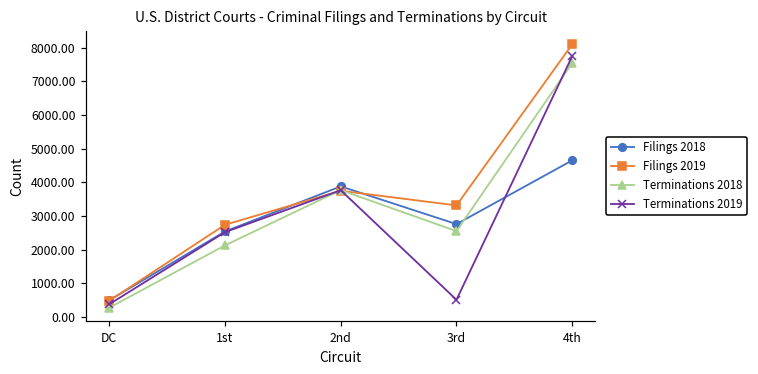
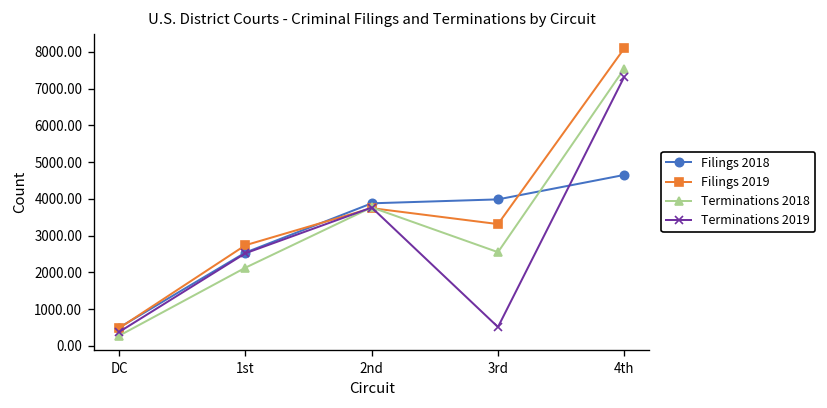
Filings 2018, 3rd: 2800 -> 4000
Terminations 2019, 4th: 7700 -> 7300
